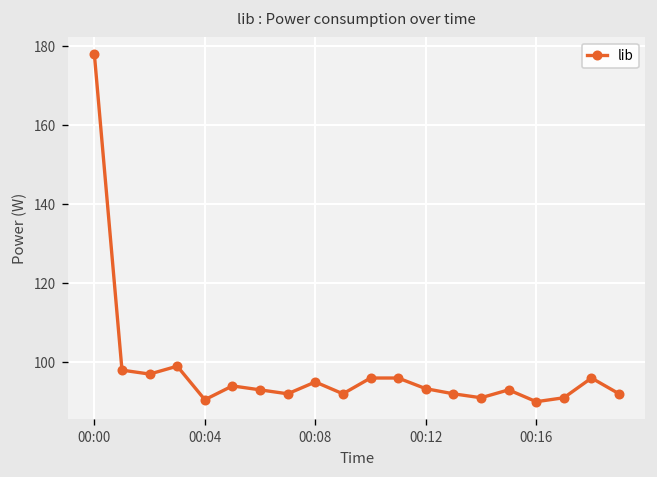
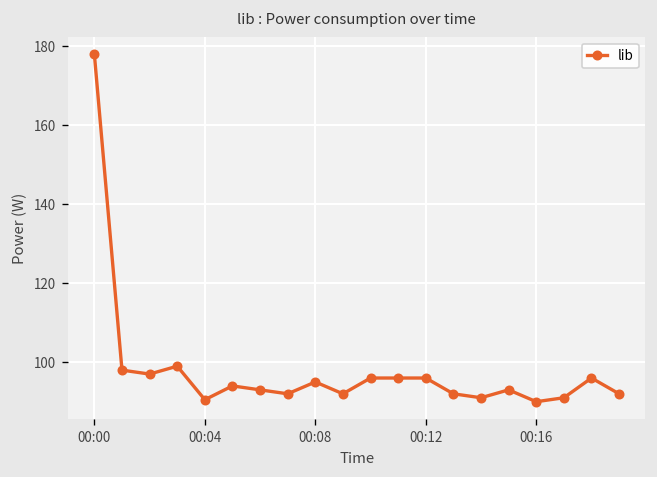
00:12: 93 -> 96
